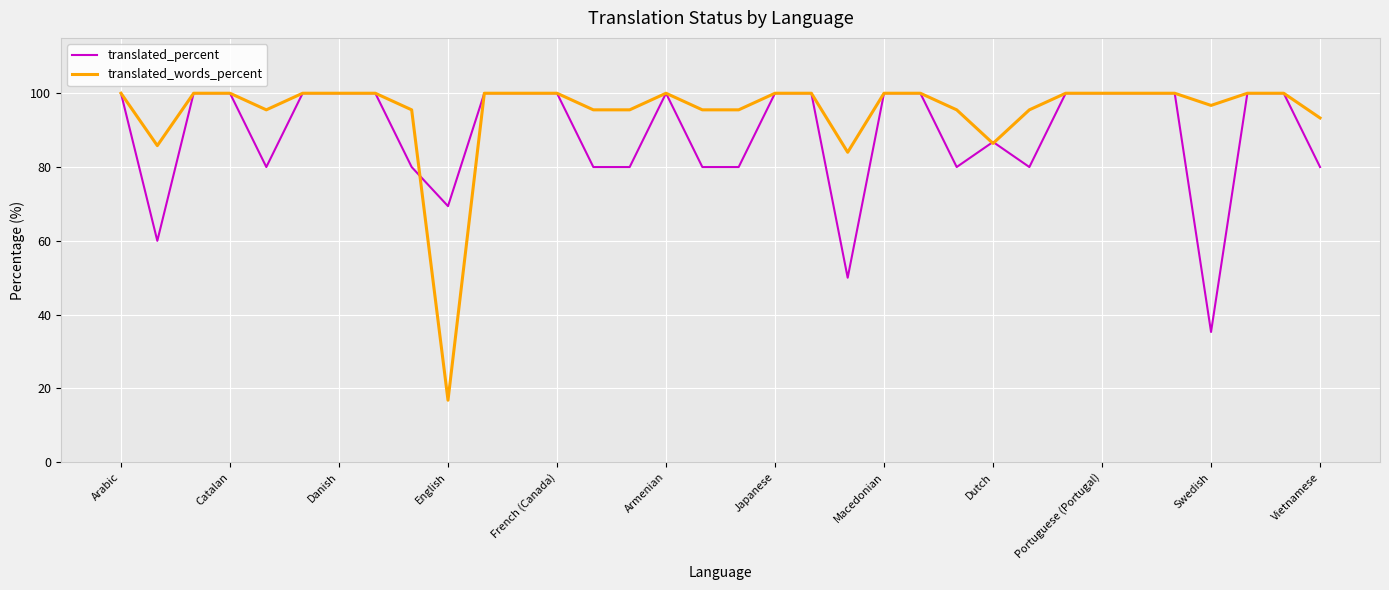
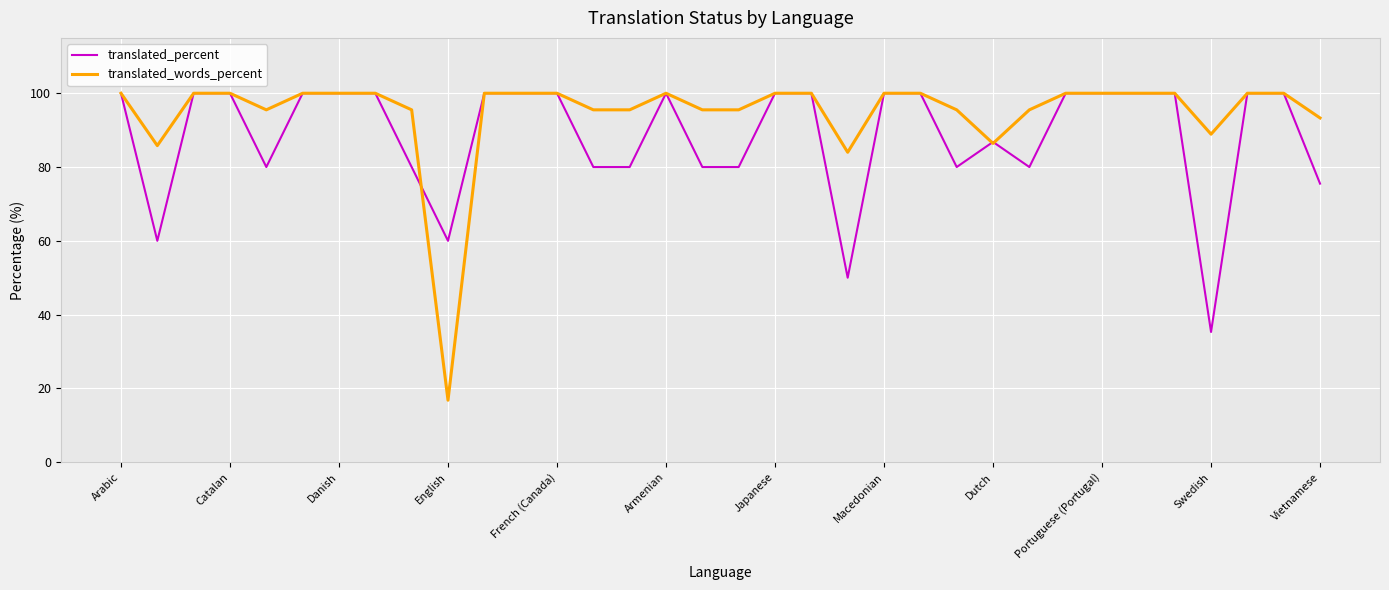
translated_percent, English: 69 -> 60
translated_words_percent, Swedish: 97 -> 89
translated_percent, Vietnamese: 80 -> 76
